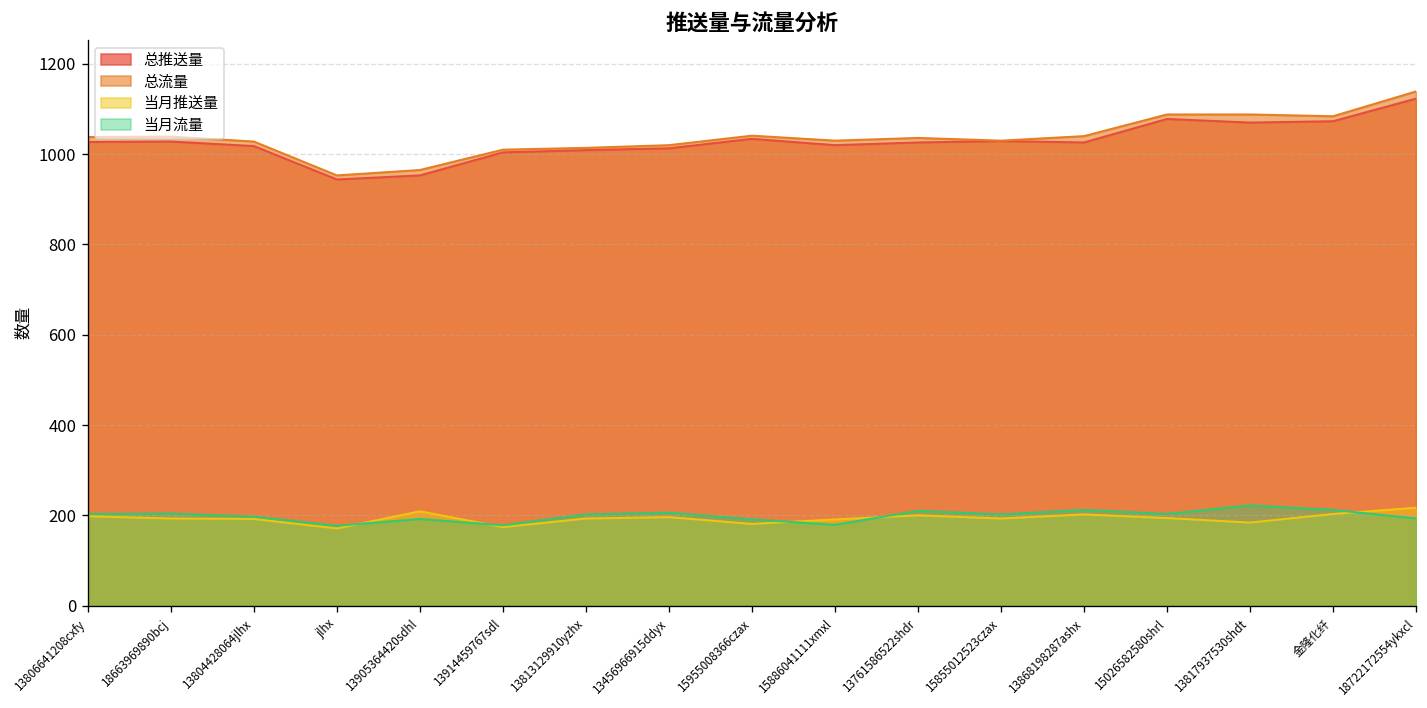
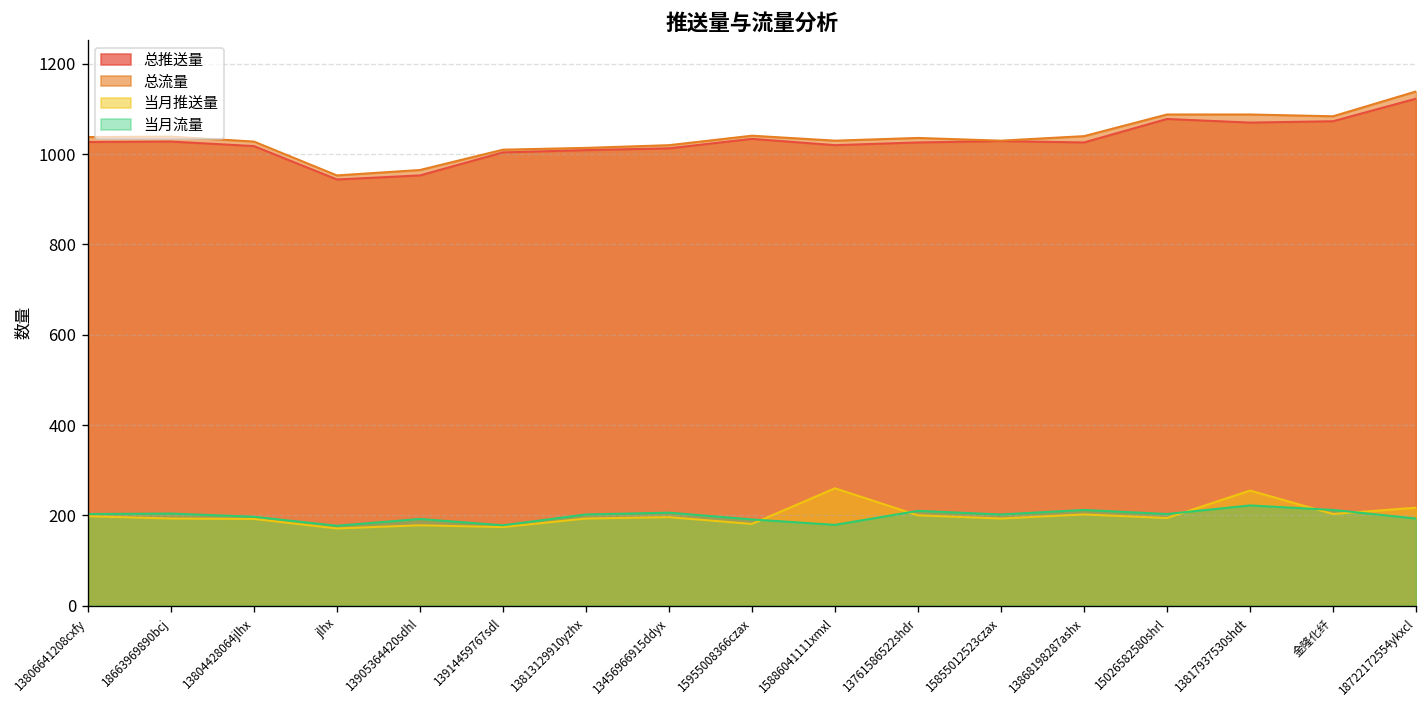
当月推送量, 13905364420sdhl: 210 -> 180
当月推送量, 15886041111xmxl: 190 -> 260
当月推送量, 13817937530shdt: 180 -> 260
